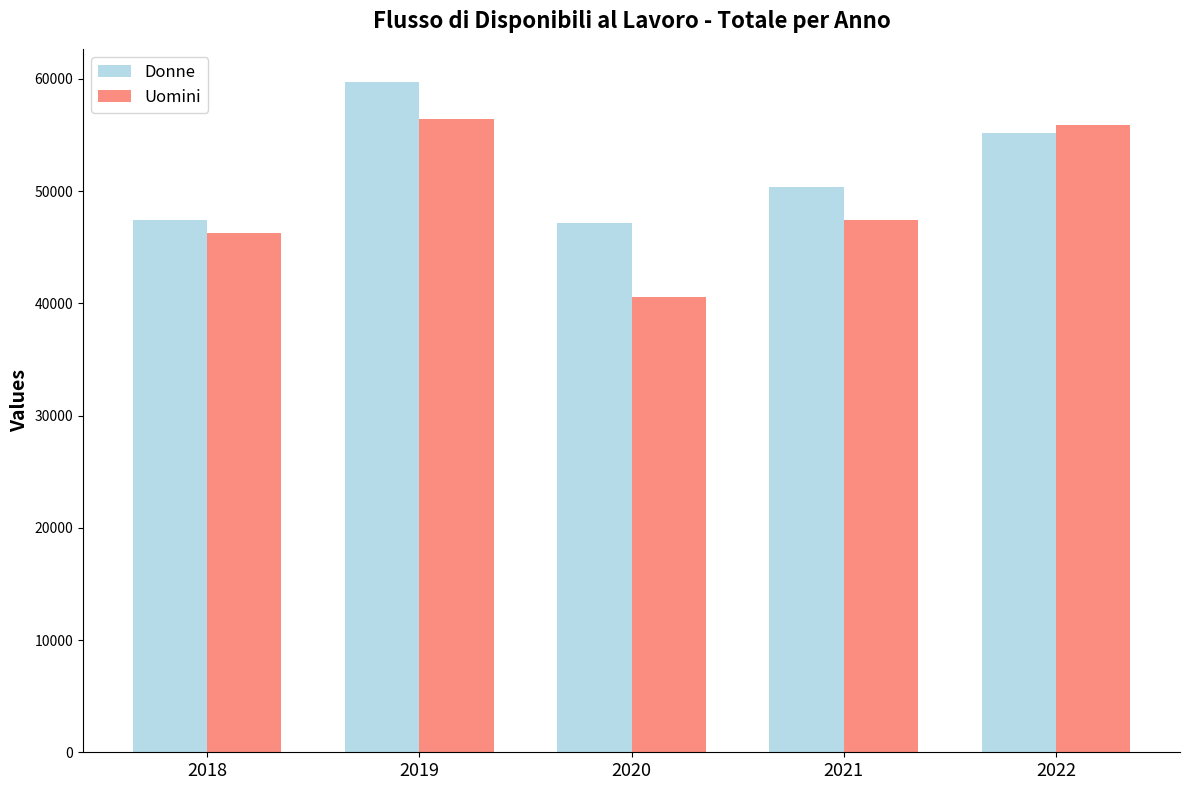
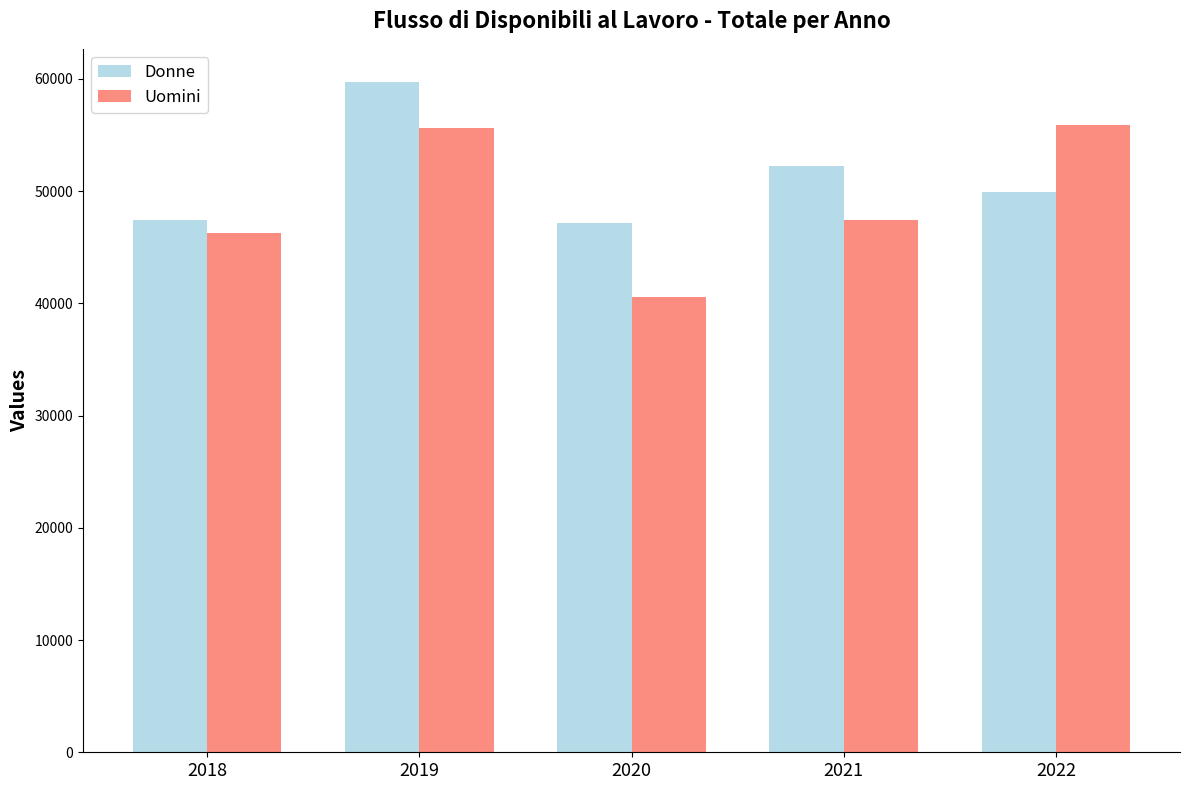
Uomini, 2019: 56400 -> 55600
Donne, 2021: 50400 -> 52300
Donne, 2022: 55100 -> 49900
